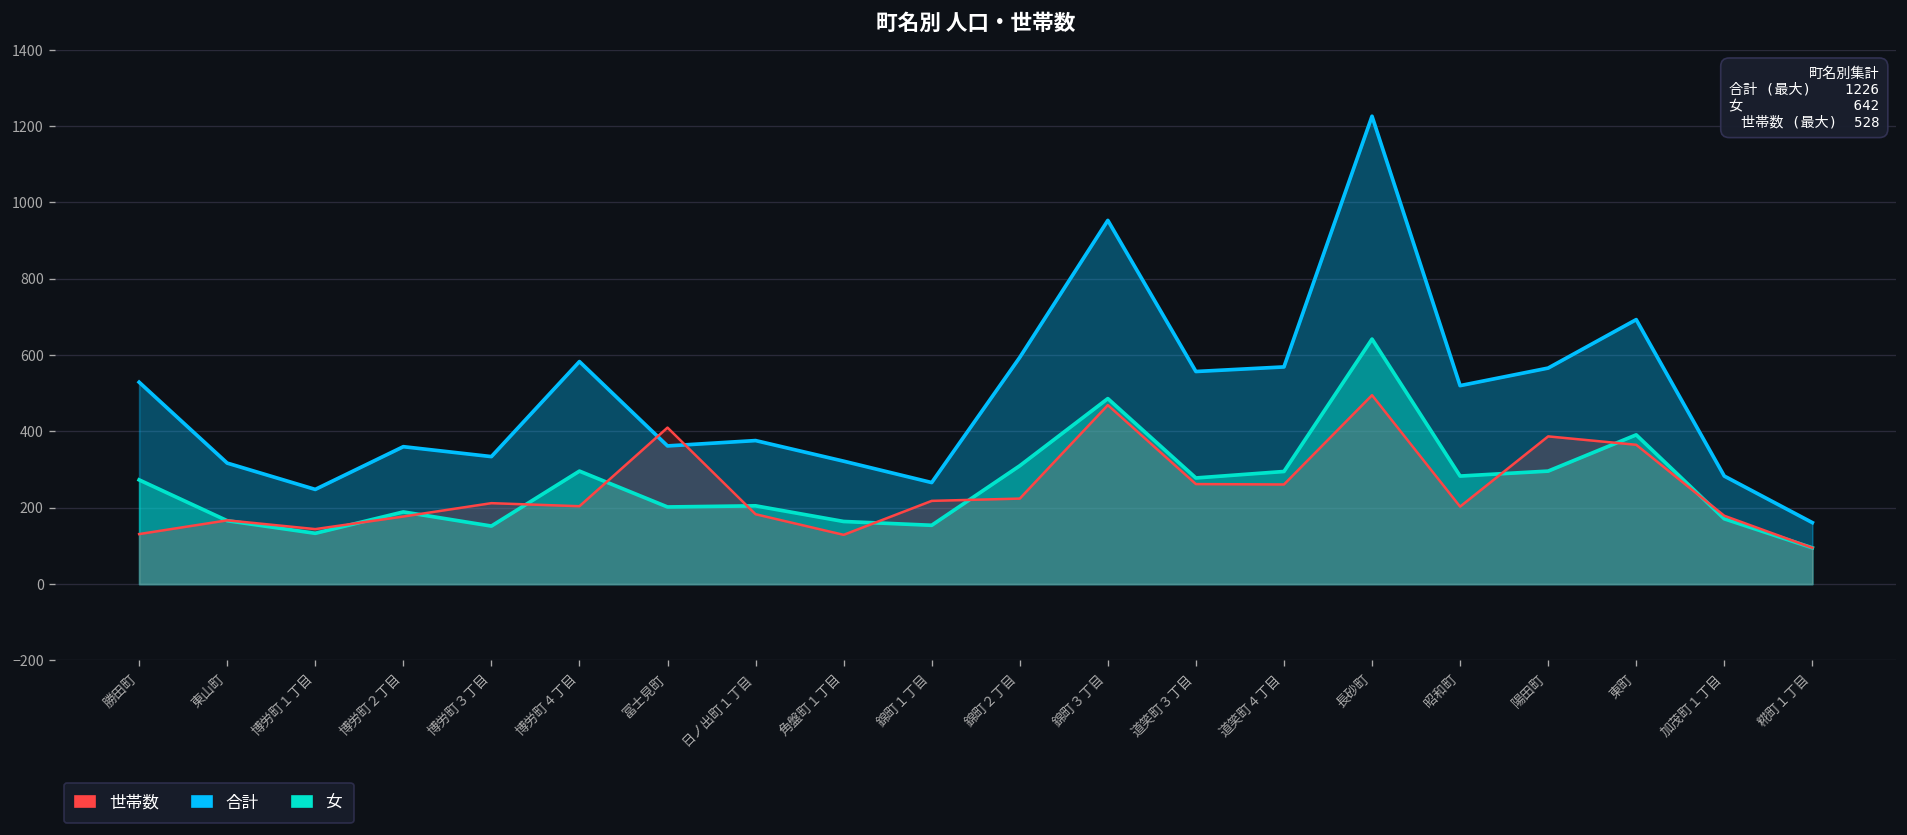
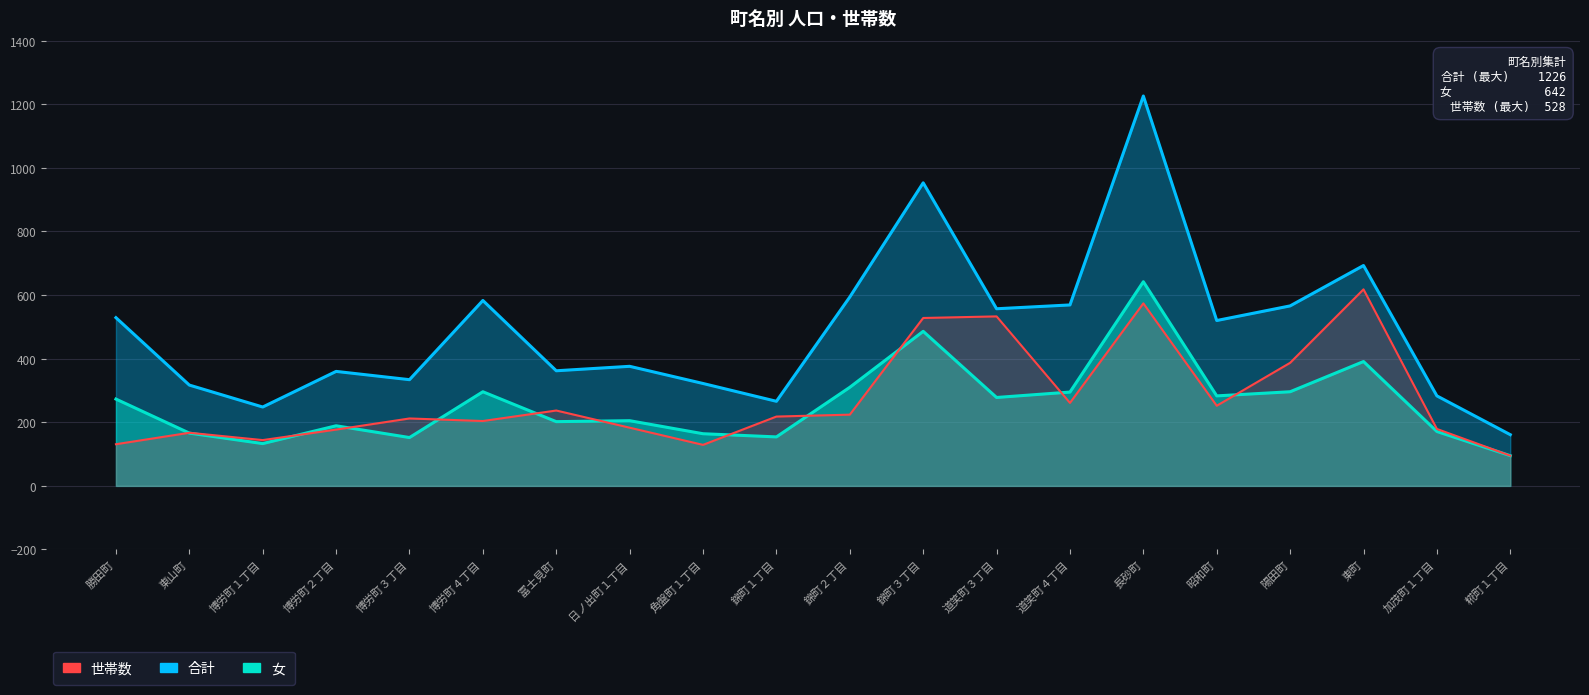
世帯数, 冨士見町: 410 -> 240
世帯数, 錦町３丁目: 470 -> 530
世帯数, 道笑町３丁目: 260 -> 530
世帯数, 長砂町: 500 -> 570
世帯数, 昭和町: 200 -> 250
世帯数, 東町: 370 -> 620
